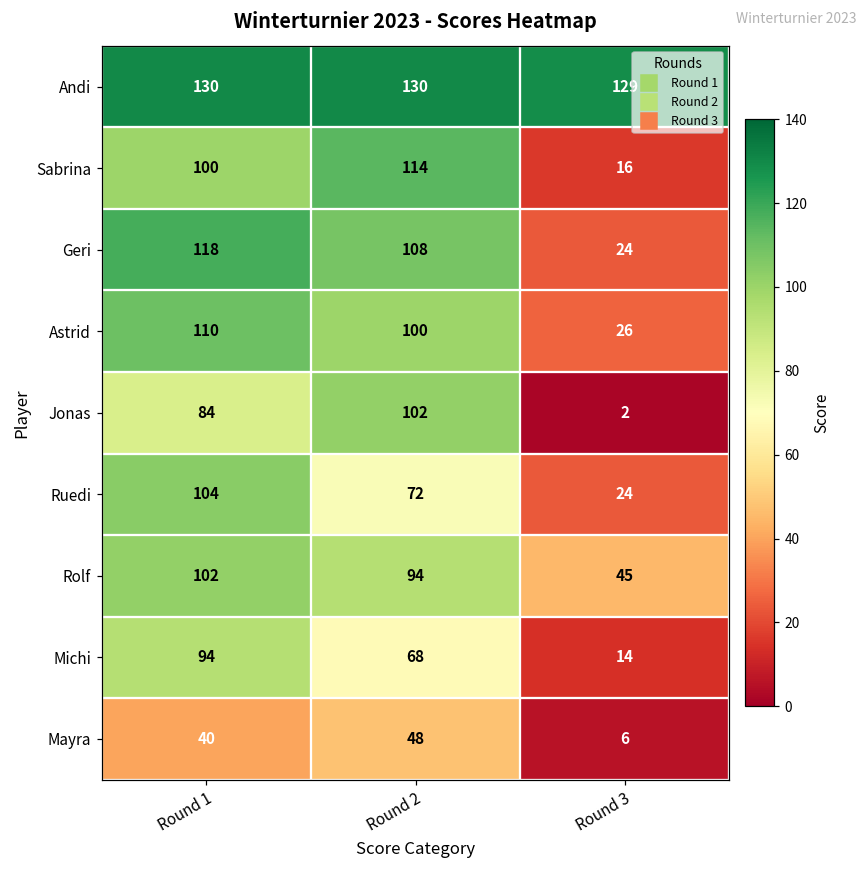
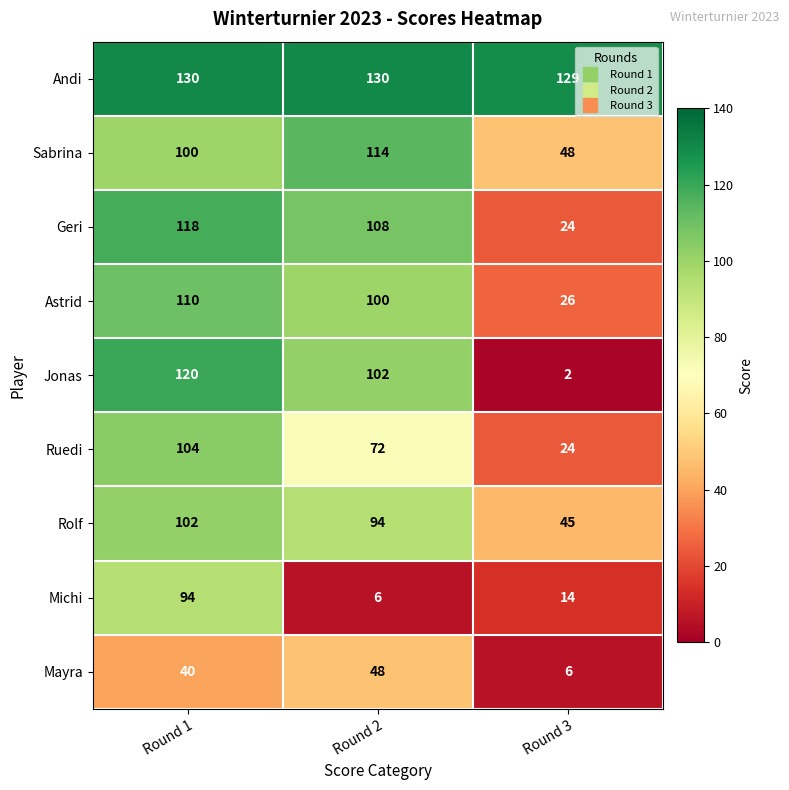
Sabrina, Round 3: 16 -> 48
Jonas, Round 1: 84 -> 120
Michi, Round 2: 68 -> 6
